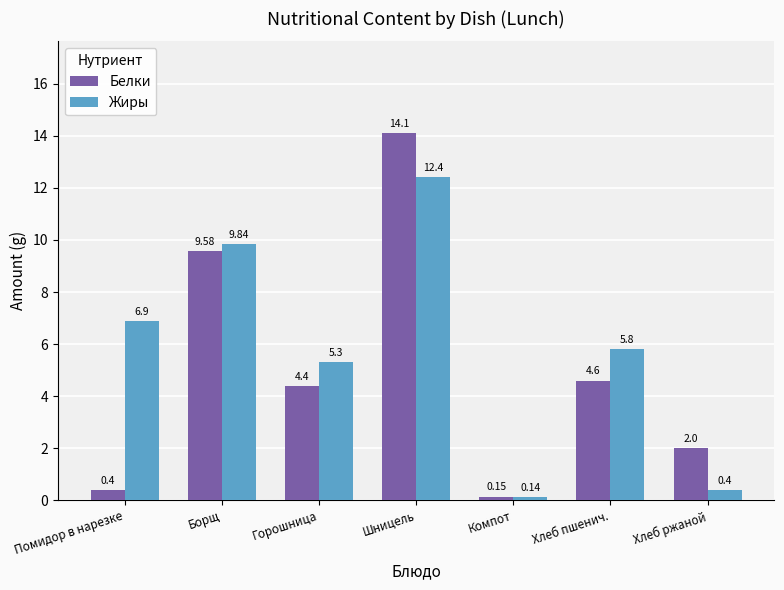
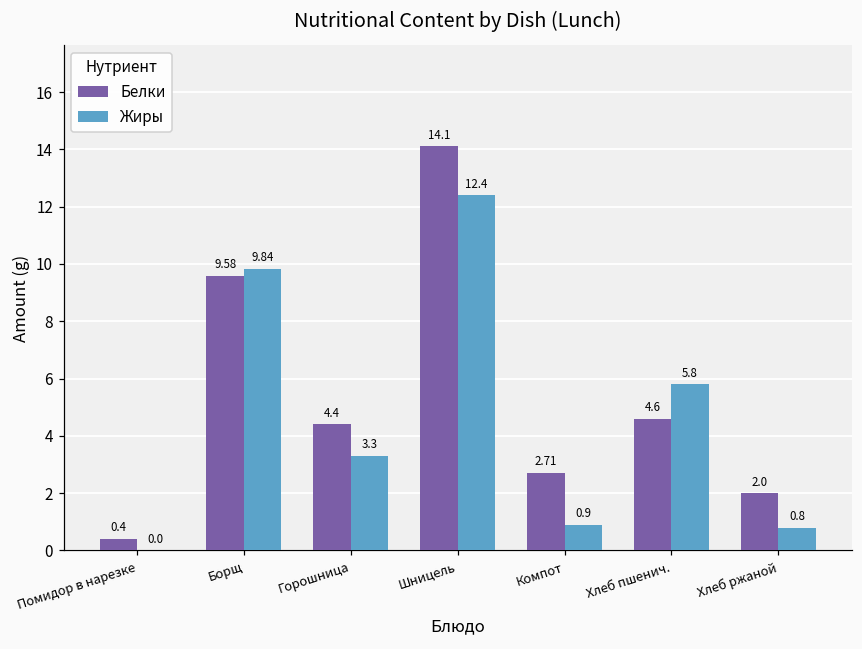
Жиры, Помидор в нарезке: 6.9 -> 0.0
Жиры, Горошница: 5.3 -> 3.3
Белки, Компот: 0.15 -> 2.71
Жиры, Компот: 0.14 -> 0.9
Жиры, Хлеб ржаной: 0.4 -> 0.8
